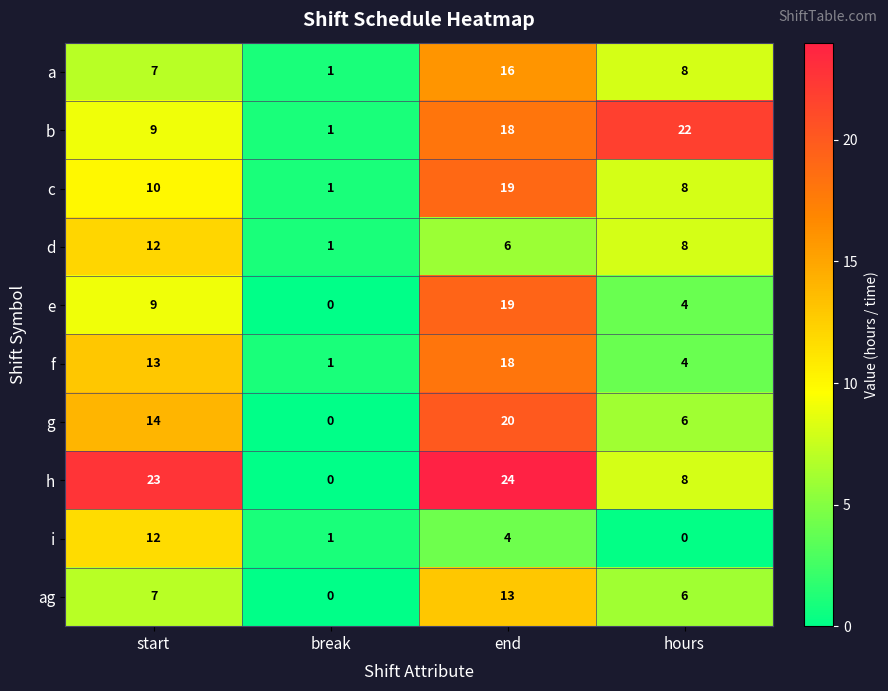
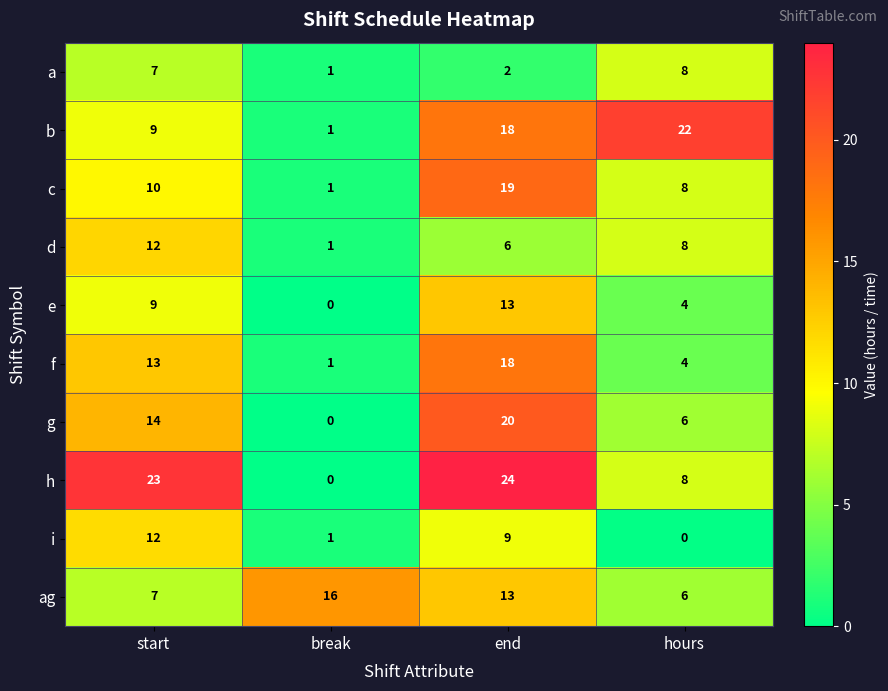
a, end: 16 -> 2
e, end: 19 -> 13
i, end: 4 -> 9
ag, break: 0 -> 16
